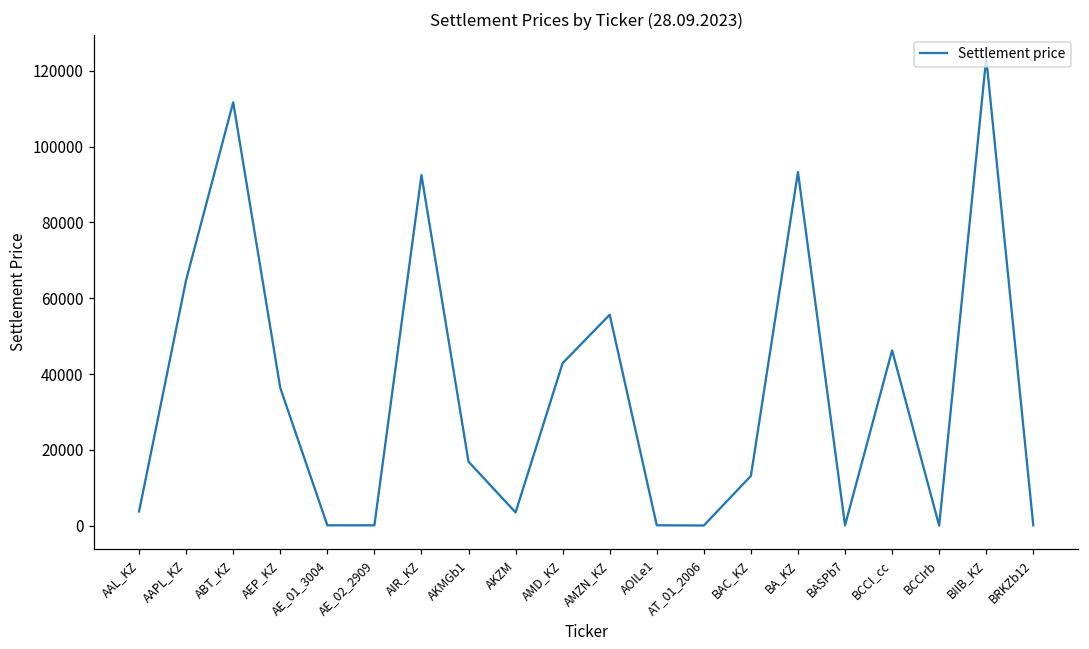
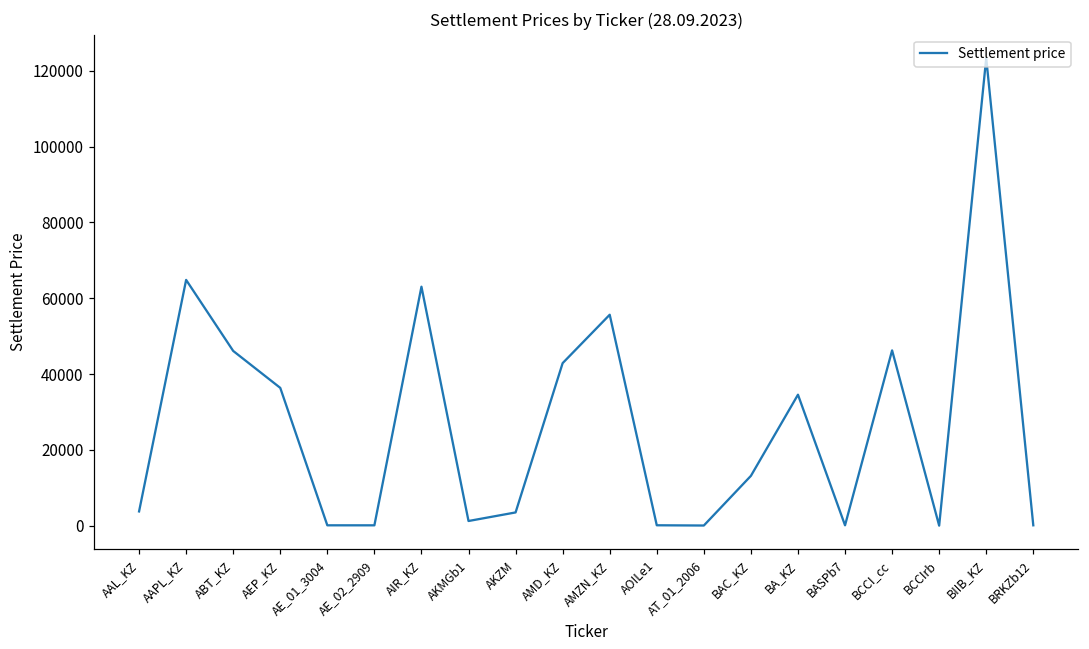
ABT_KZ: 112000 -> 46000
AIR_KZ: 92000 -> 63000
AKMGb1: 17000 -> 1000
BA_KZ: 93000 -> 35000
